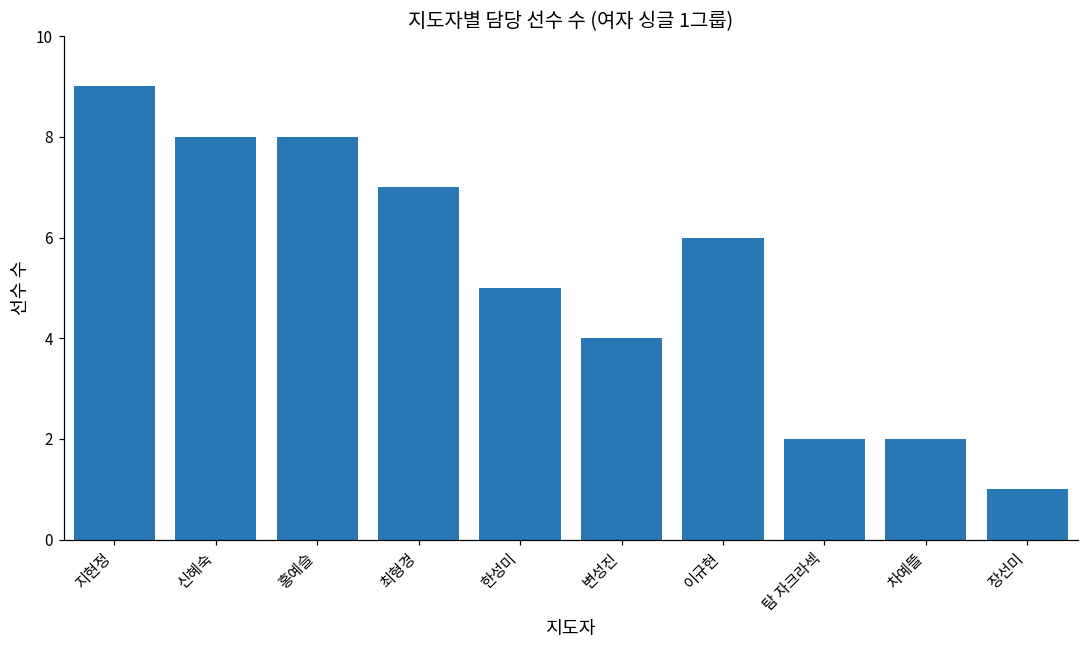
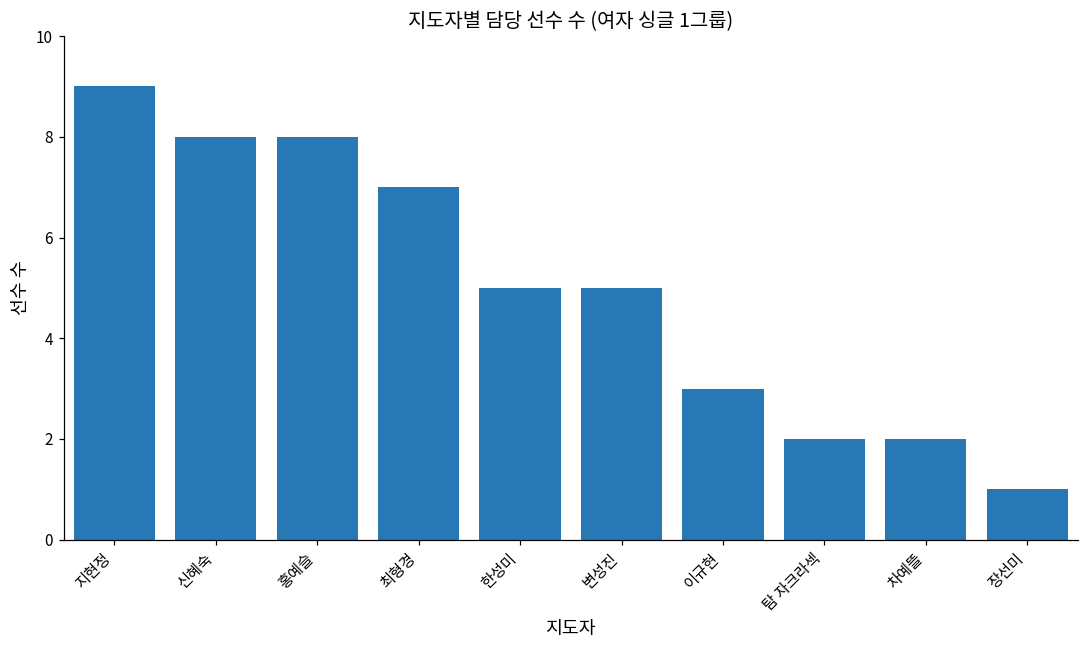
변성진: 4 -> 5
이규현: 6 -> 3
